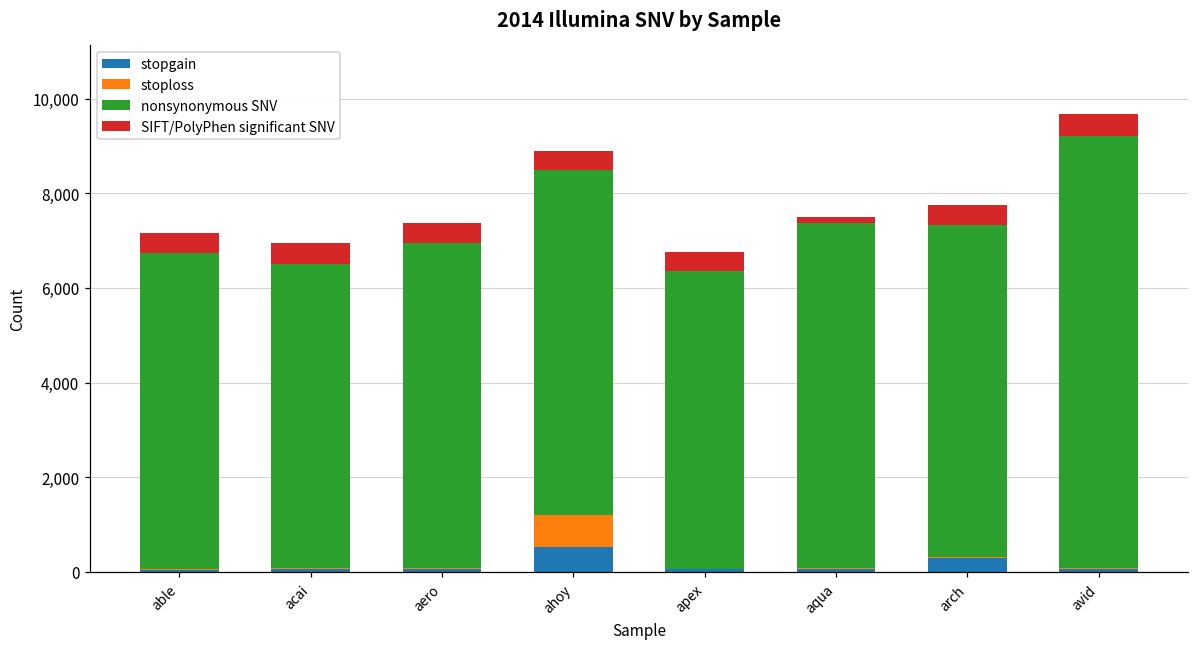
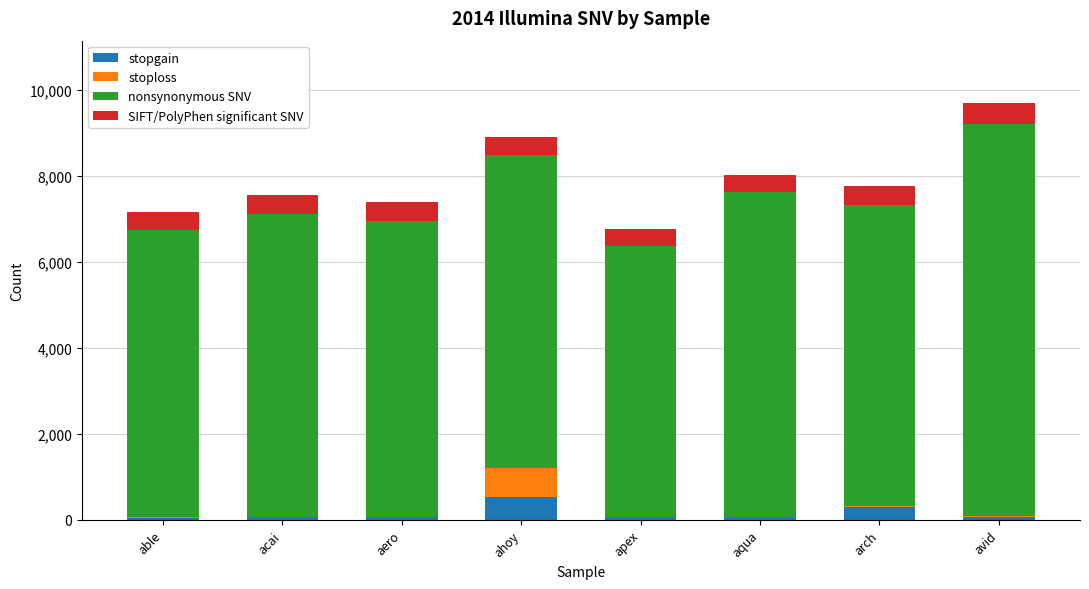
nonsynonymous SNV, acai: 6,400 -> 7,000
nonsynonymous SNV, aqua: 7,300 -> 7,500
SIFT/PolyPhen significant SNV, aqua: 100 -> 400
